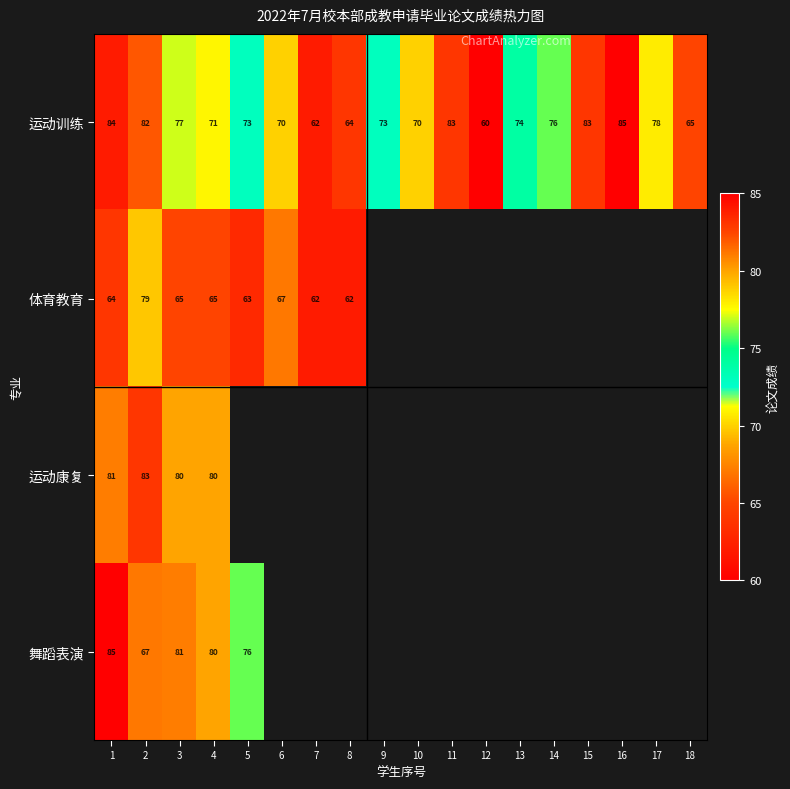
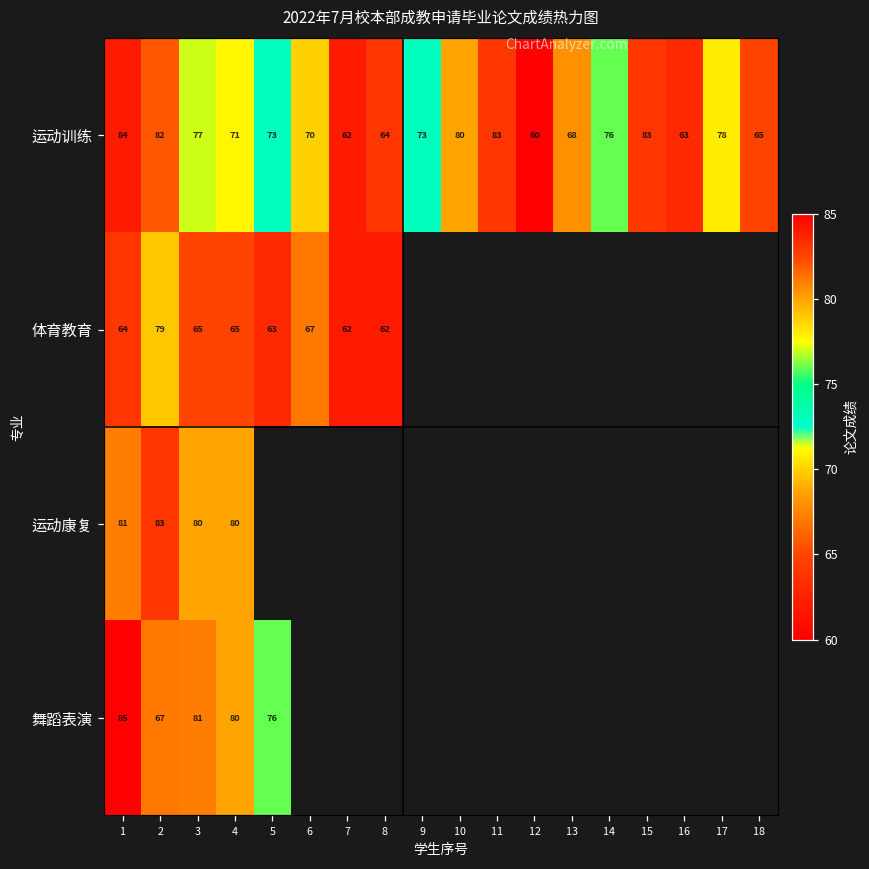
运动训练, 10: 70 -> 80
运动训练, 13: 74 -> 68
运动训练, 16: 85 -> 63
